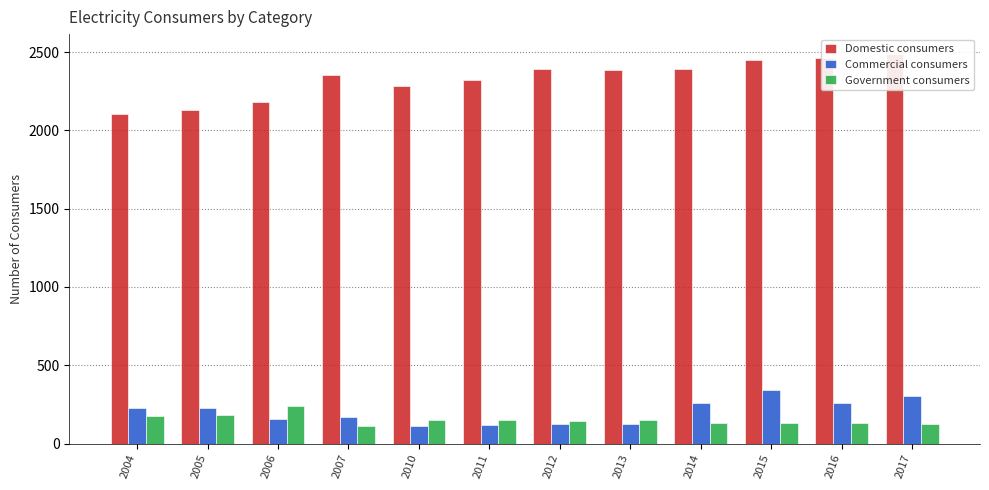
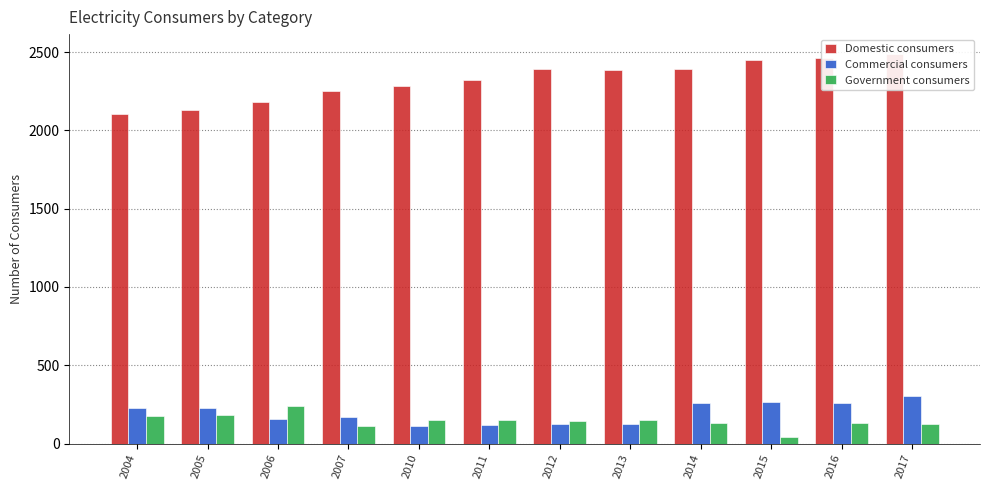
Domestic consumers, 2007: 2350 -> 2250
Commercial consumers, 2015: 350 -> 260
Government consumers, 2015: 130 -> 40
